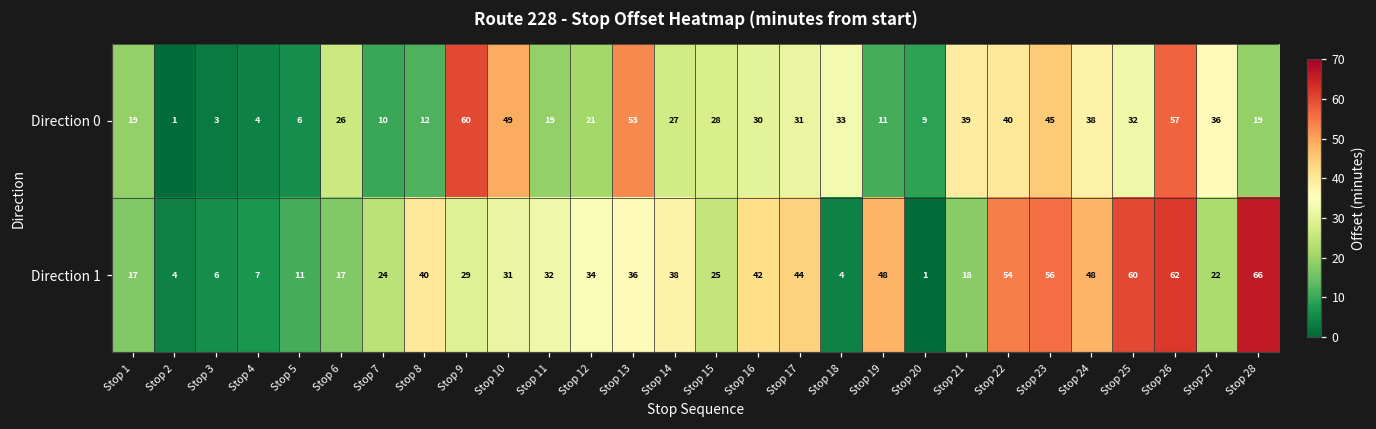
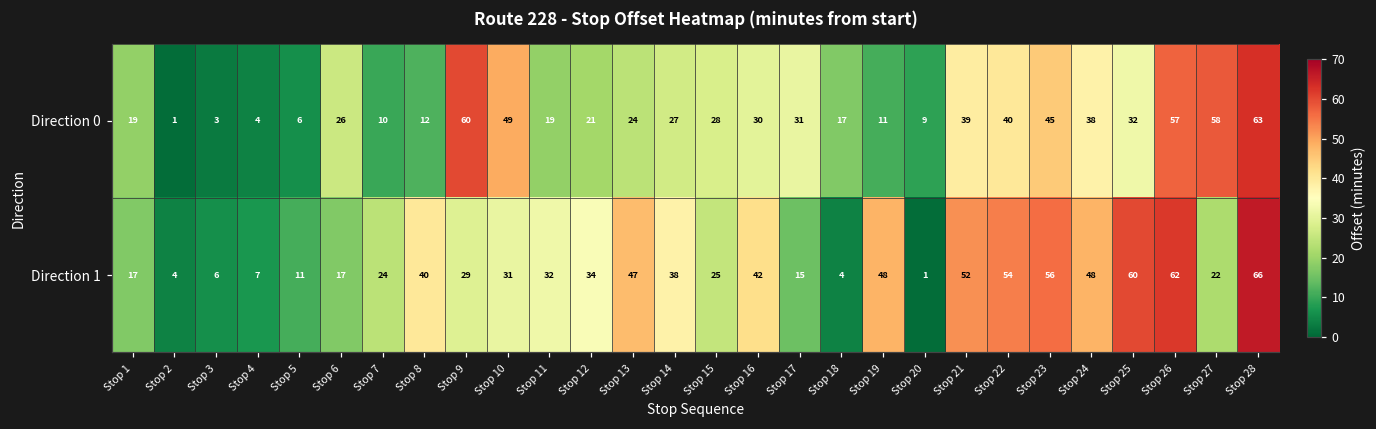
Direction 0, Stop 13: 53 -> 24
Direction 0, Stop 18: 33 -> 17
Direction 0, Stop 27: 36 -> 58
Direction 0, Stop 28: 19 -> 63
Direction 1, Stop 13: 36 -> 47
Direction 1, Stop 17: 44 -> 15
Direction 1, Stop 21: 18 -> 52
